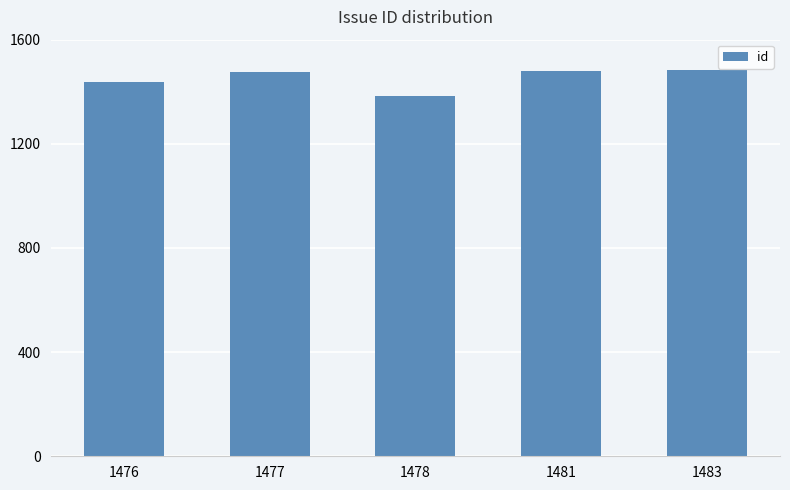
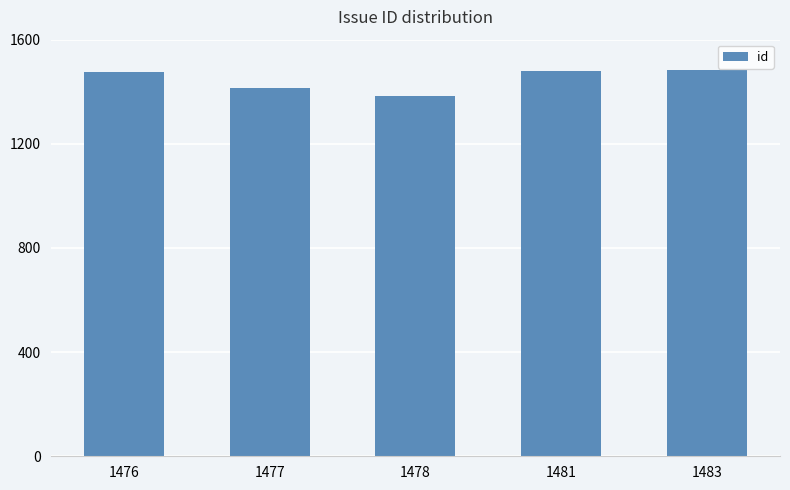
1476: 1440 -> 1480
1477: 1480 -> 1420
